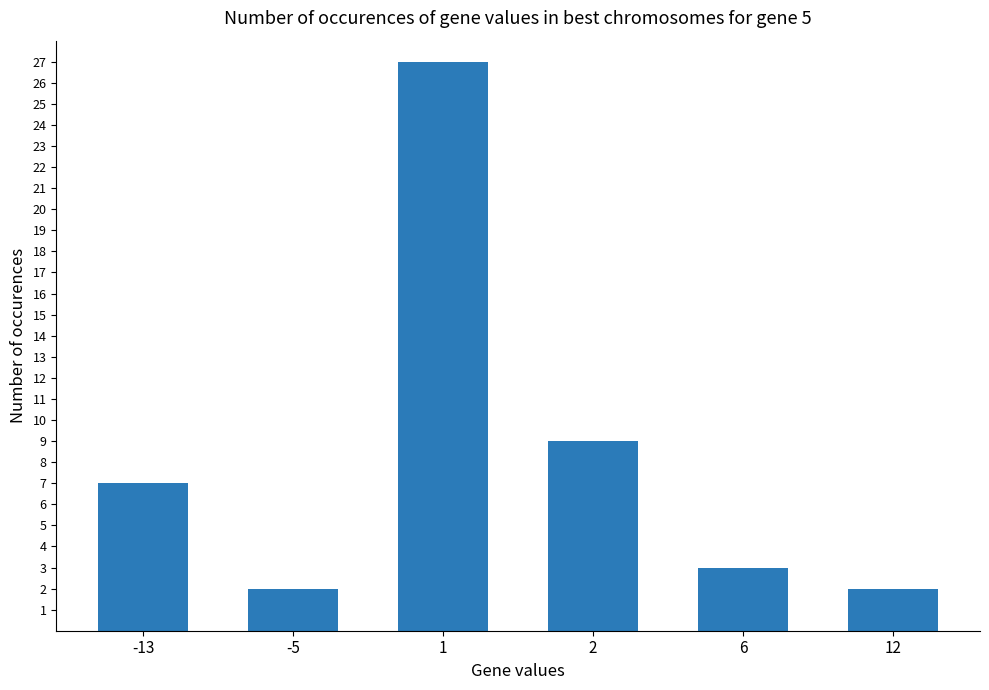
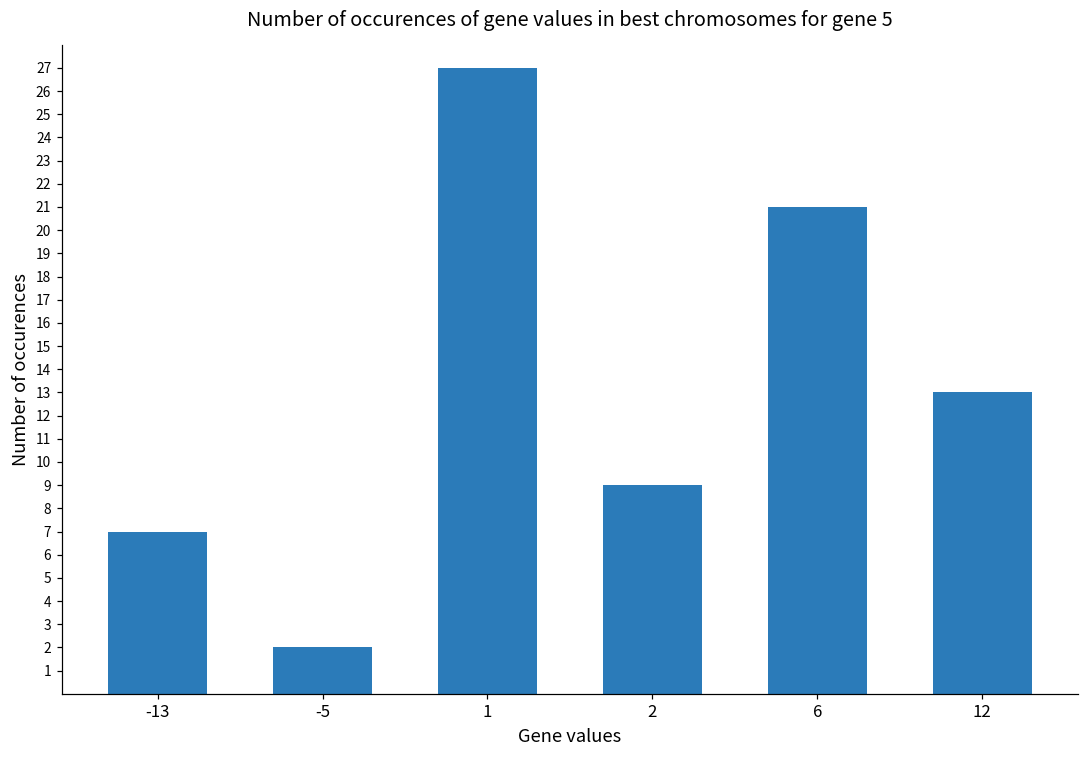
6: 3 -> 21
12: 2 -> 13
